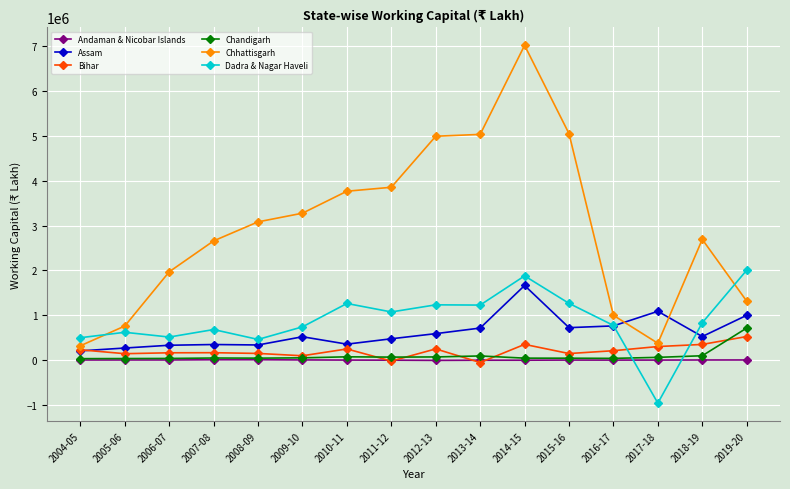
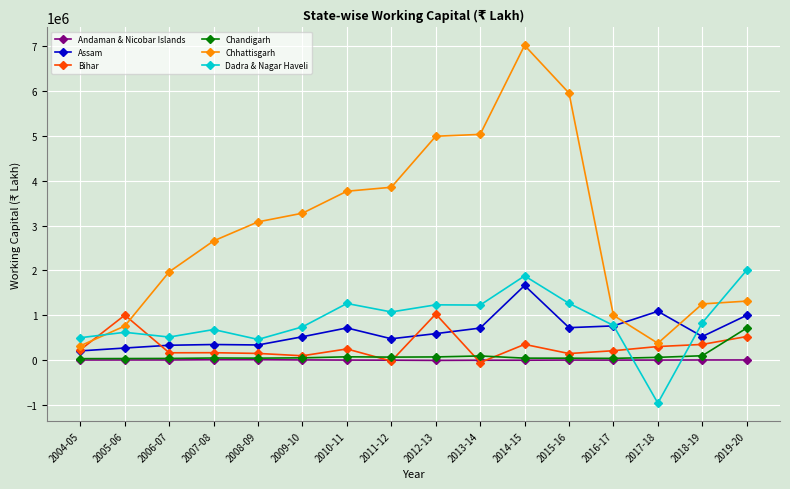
Bihar, 2005-06: 100000 -> 1000000
Assam, 2010-11: 400000 -> 700000
Bihar, 2012-13: 200000 -> 1000000
Chhattisgarh, 2015-16: 5100000 -> 6000000
Chhattisgarh, 2018-19: 2700000 -> 1300000
